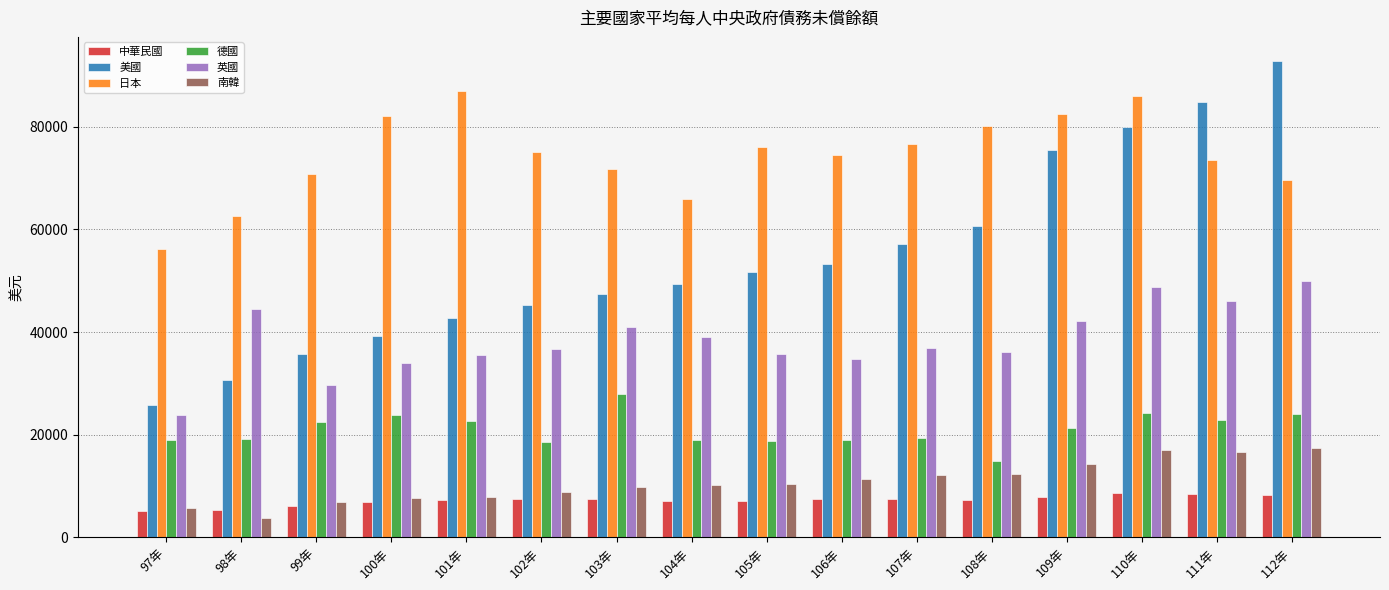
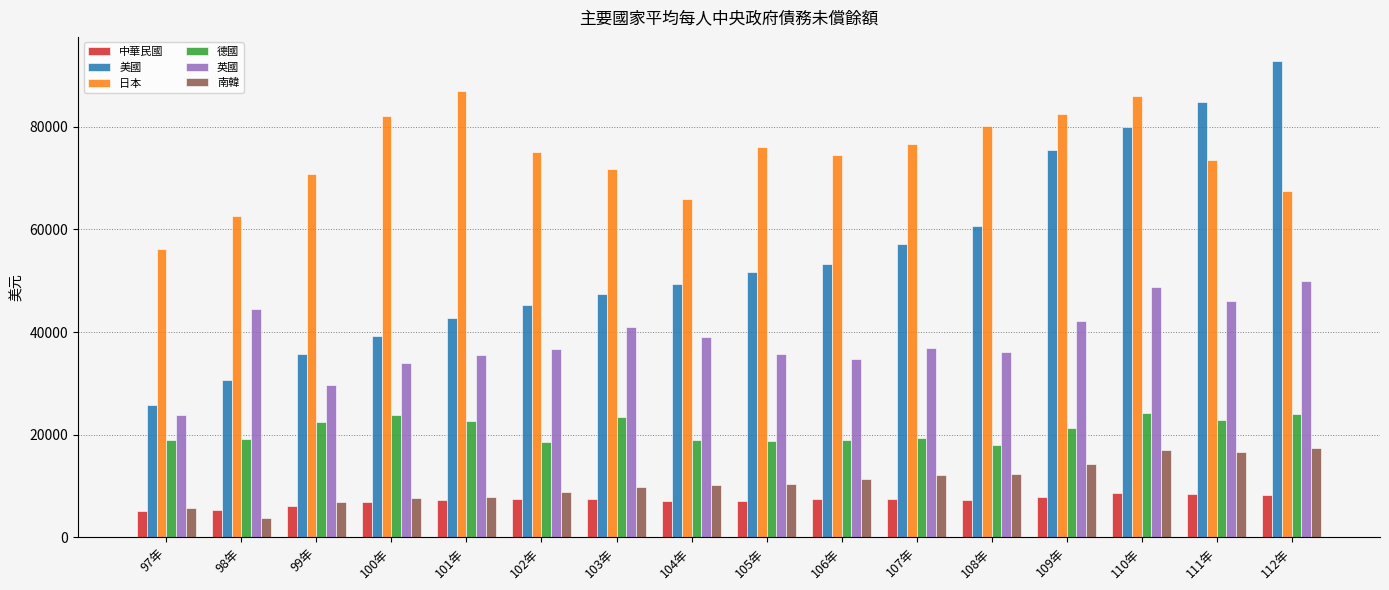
德國, 103年: 28000 -> 23000
德國, 108年: 15000 -> 18000
日本, 112年: 70000 -> 68000
